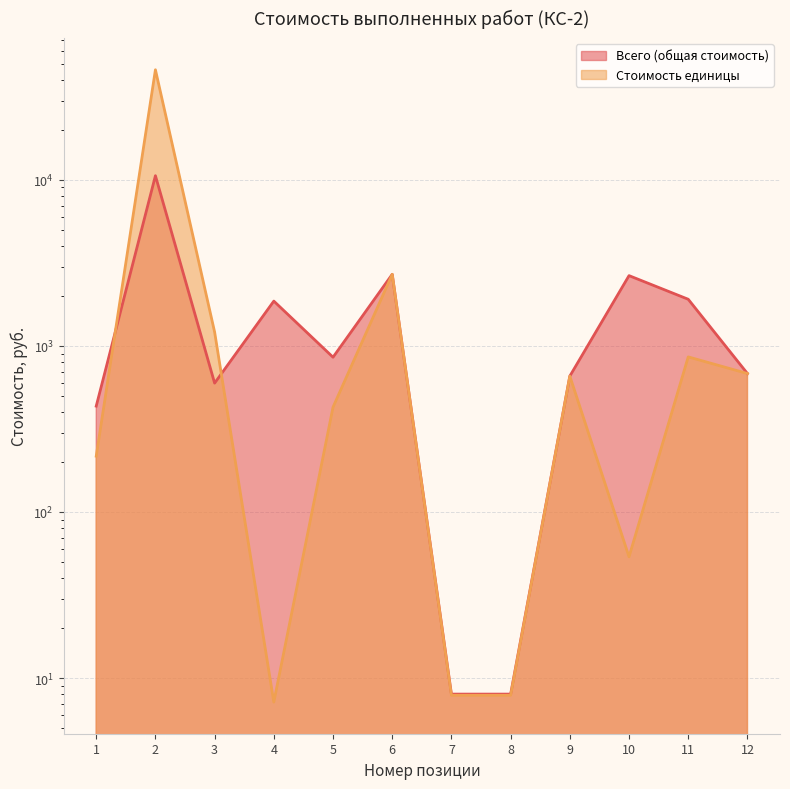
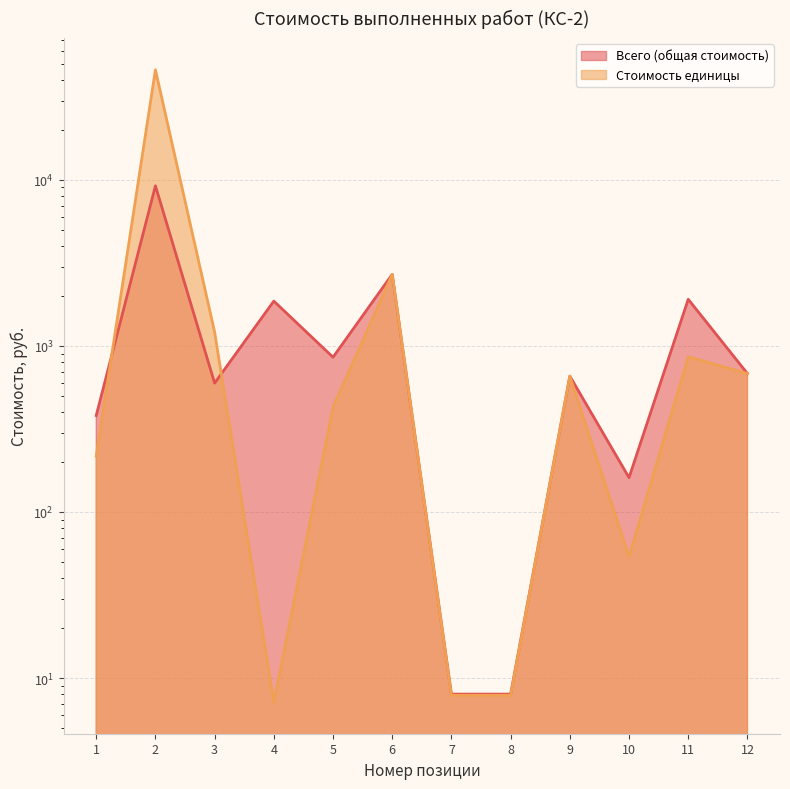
Всего (общая стоимость), 1: 430 -> 380
Всего (общая стоимость), 2: 11000 -> 9000
Всего (общая стоимость), 10: 2700 -> 160
